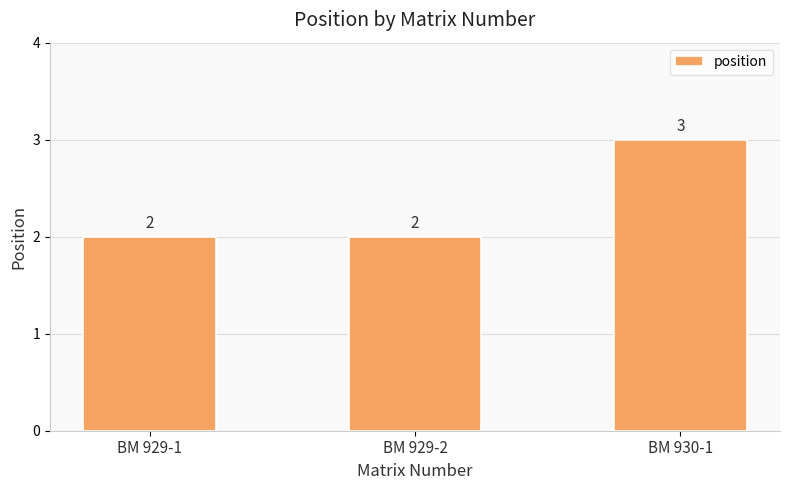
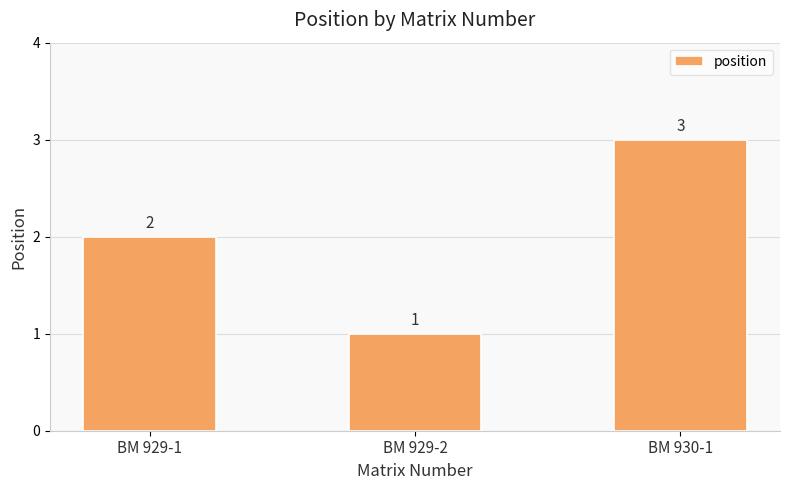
BM 929-2: 2 -> 1
